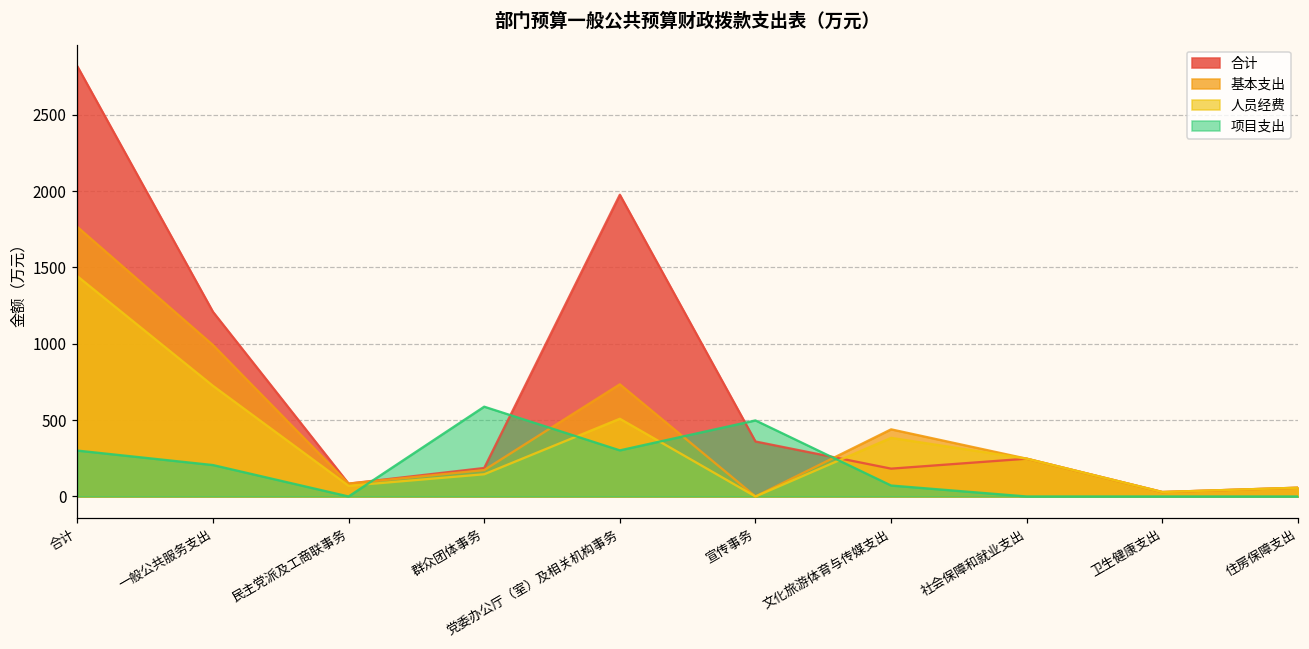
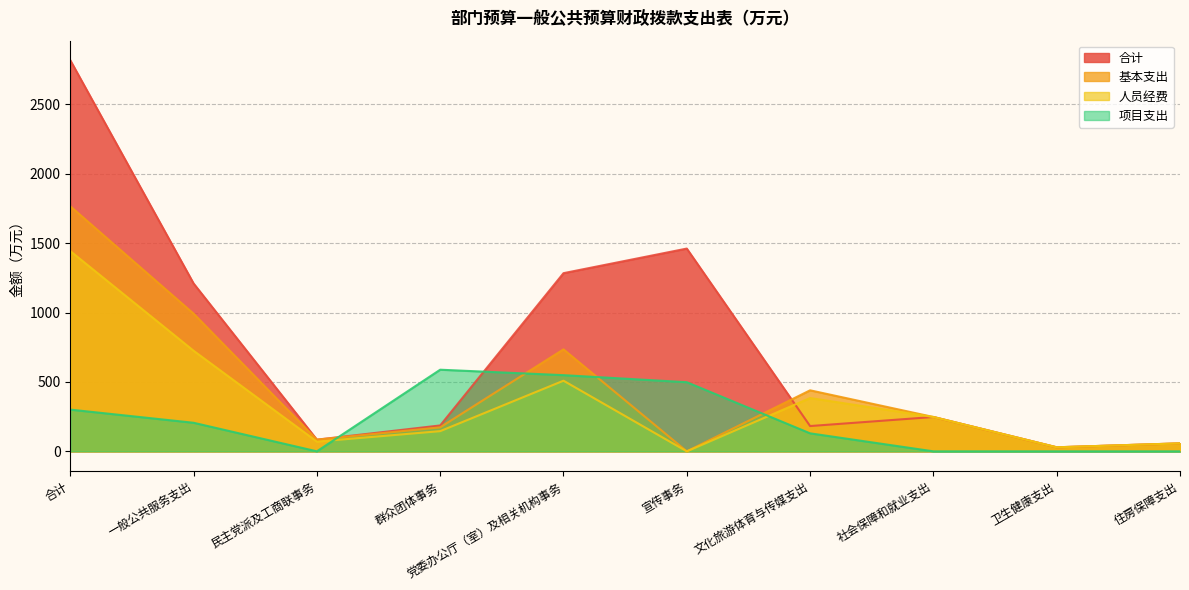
合计, 党委办公厅（室）及相关机构事务: 1980 -> 1280
项目支出, 党委办公厅（室）及相关机构事务: 300 -> 550
合计, 宣传事务: 360 -> 1460
项目支出, 文化旅游体育与传媒支出: 70 -> 130
